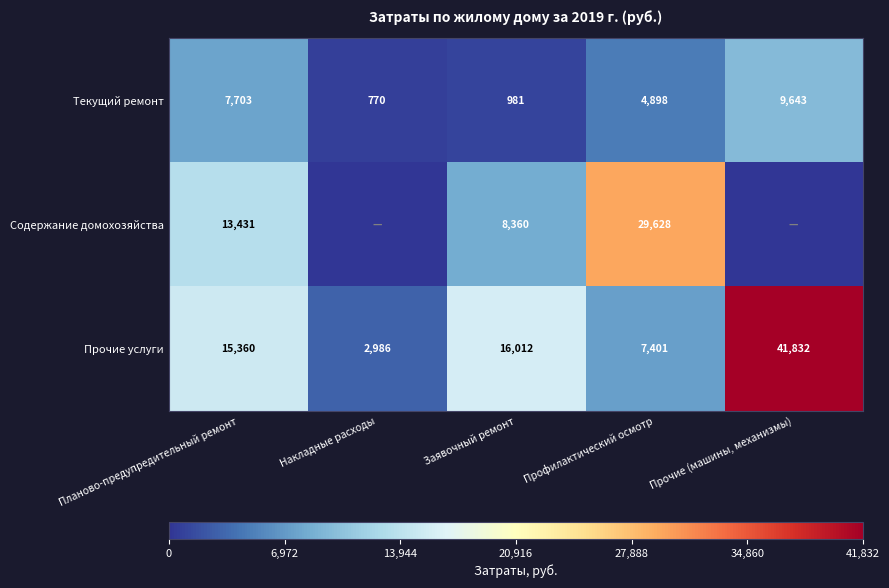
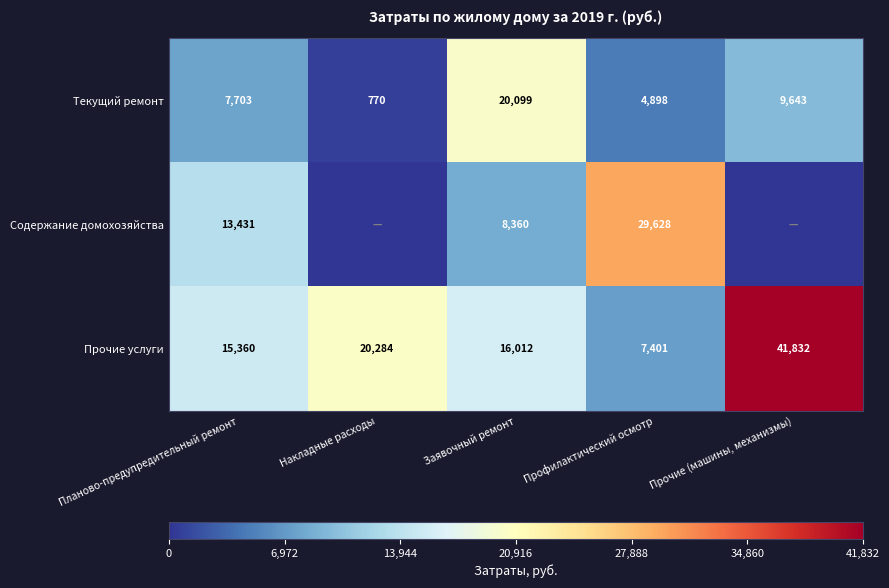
Текущий ремонт, Заявочный ремонт: 981 -> 20,099
Прочие услуги, Накладные расходы: 2,986 -> 20,284
